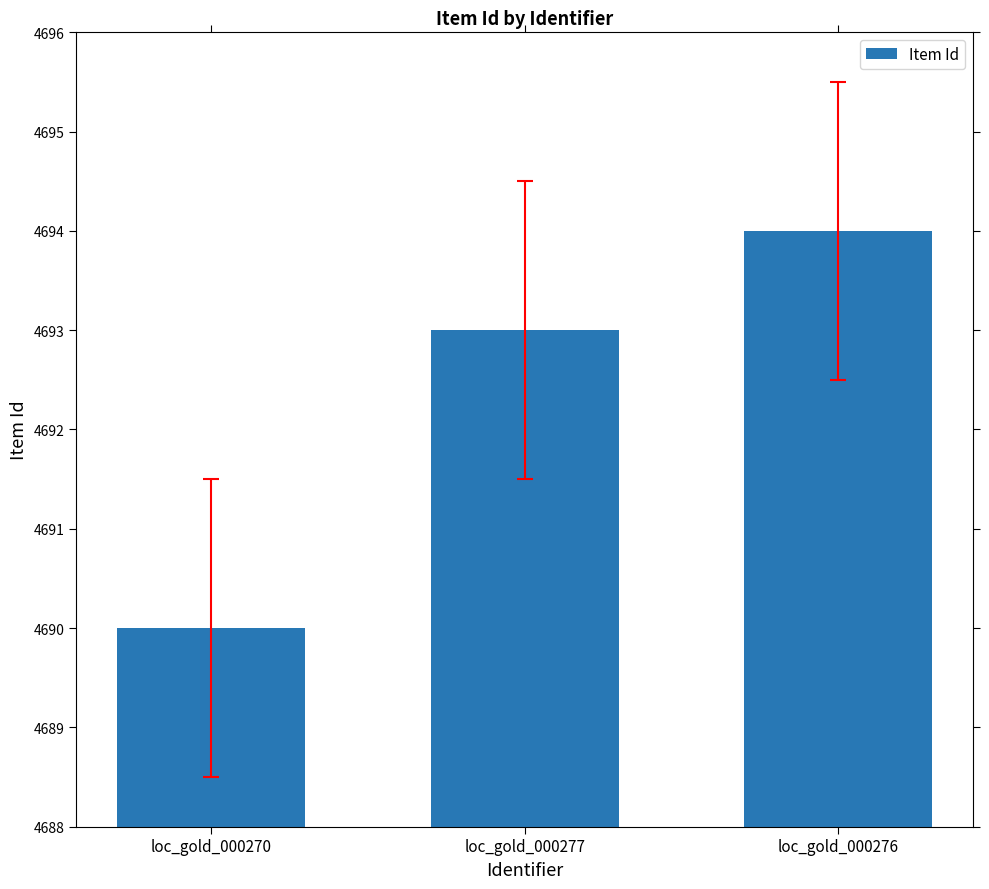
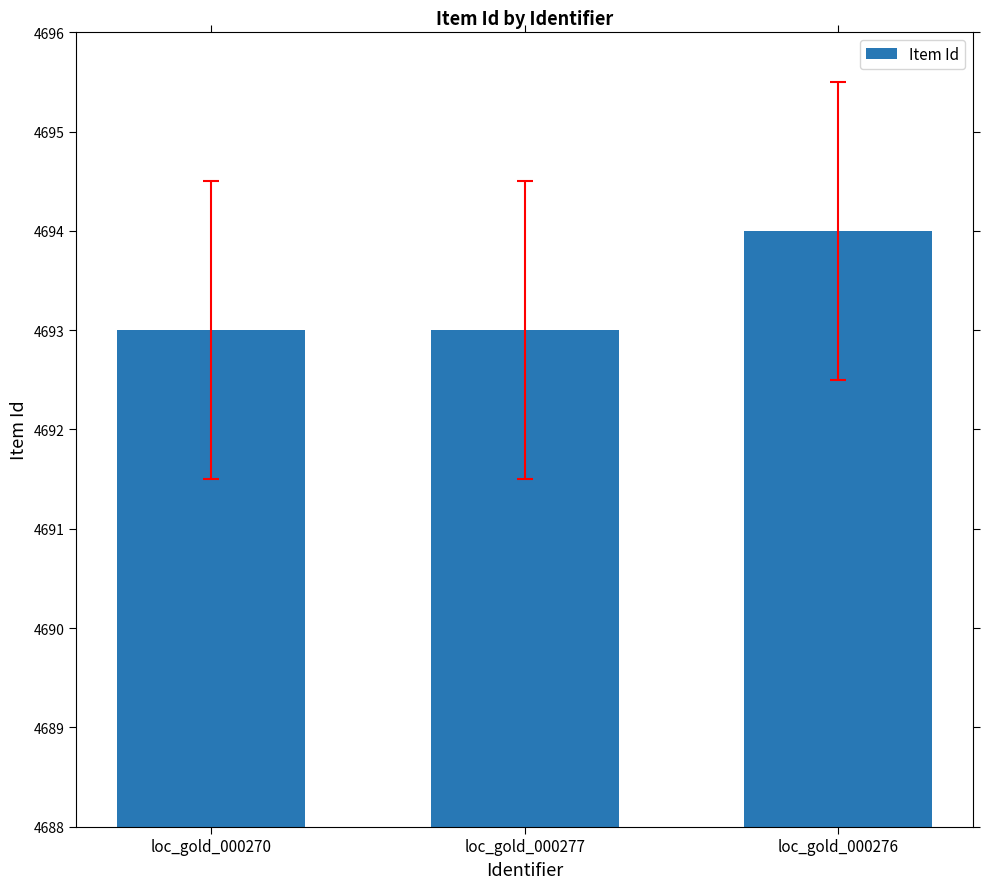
Item Id, loc_gold_000270: 4690 -> 4693
